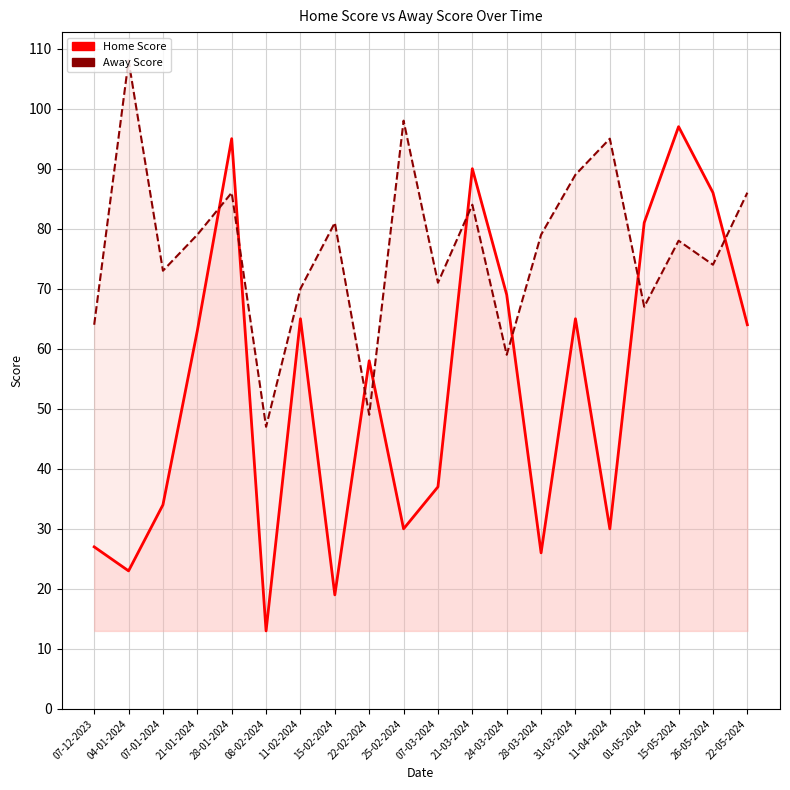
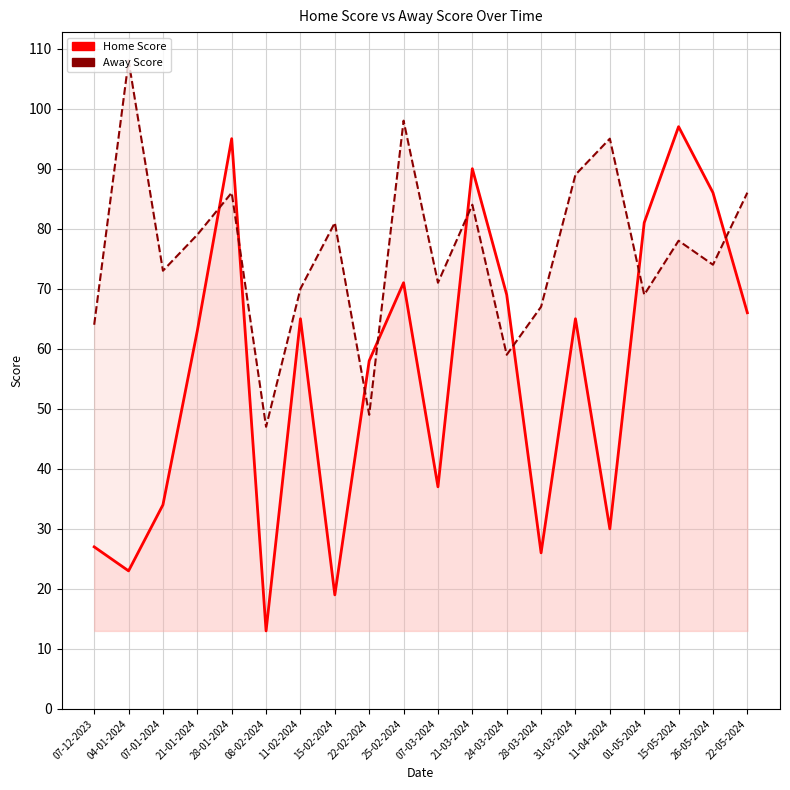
Home Score, 25-02-2024: 30 -> 71
Away Score, 28-03-2024: 79 -> 67
Away Score, 01-05-2024: 67 -> 69
Home Score, 22-05-2024: 64 -> 66
